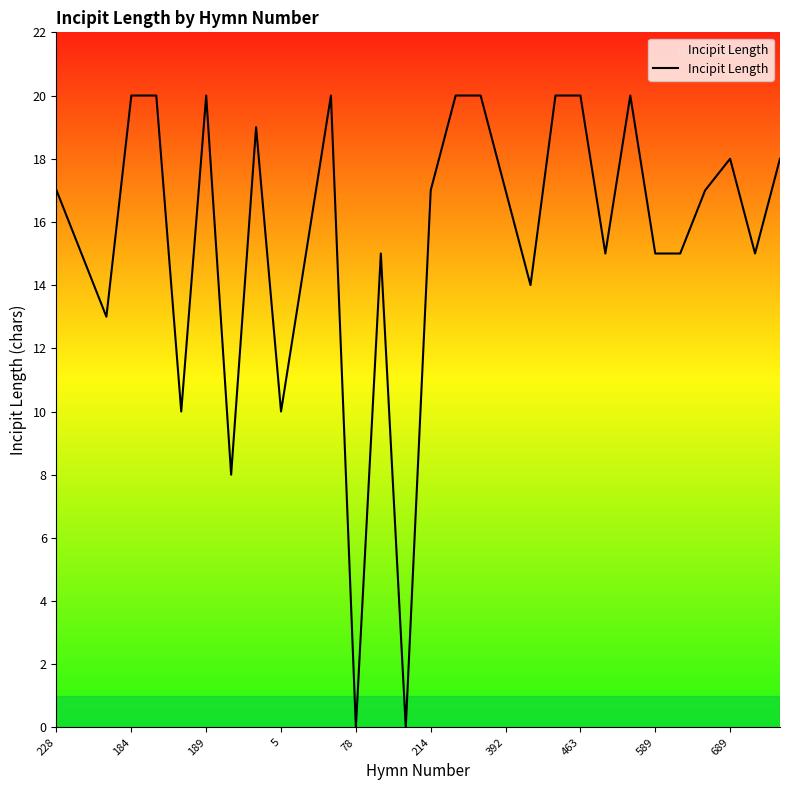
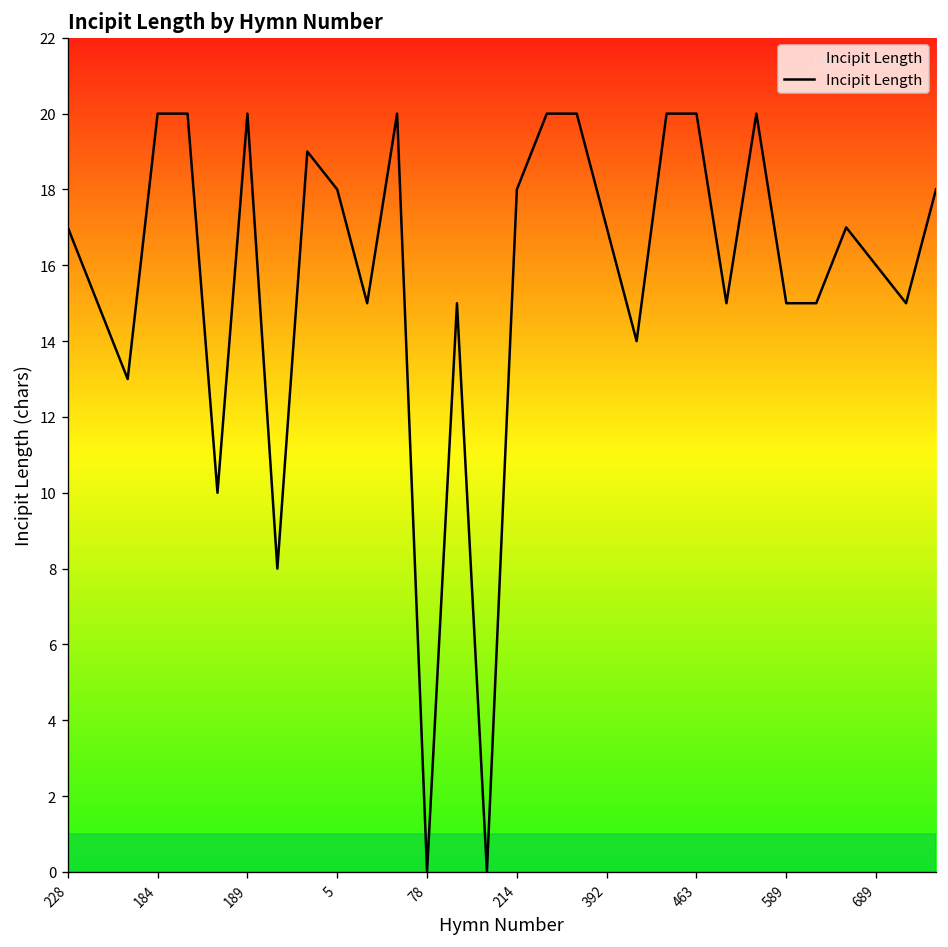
5: 10 -> 18
214: 17 -> 18
689: 18 -> 16
